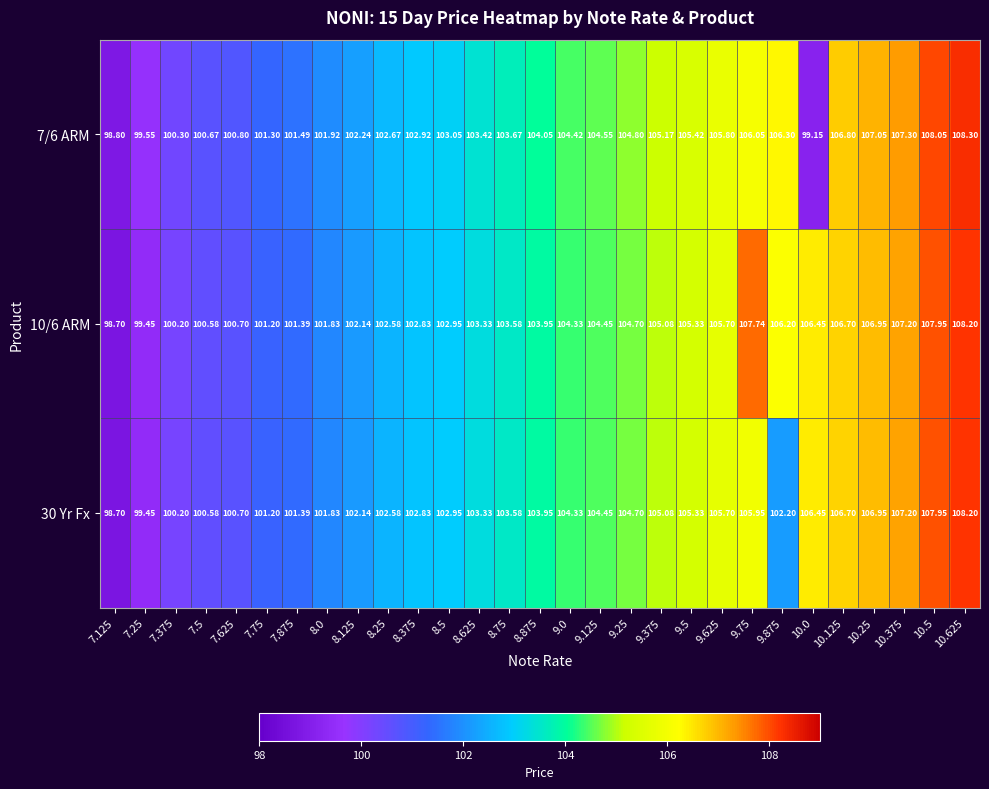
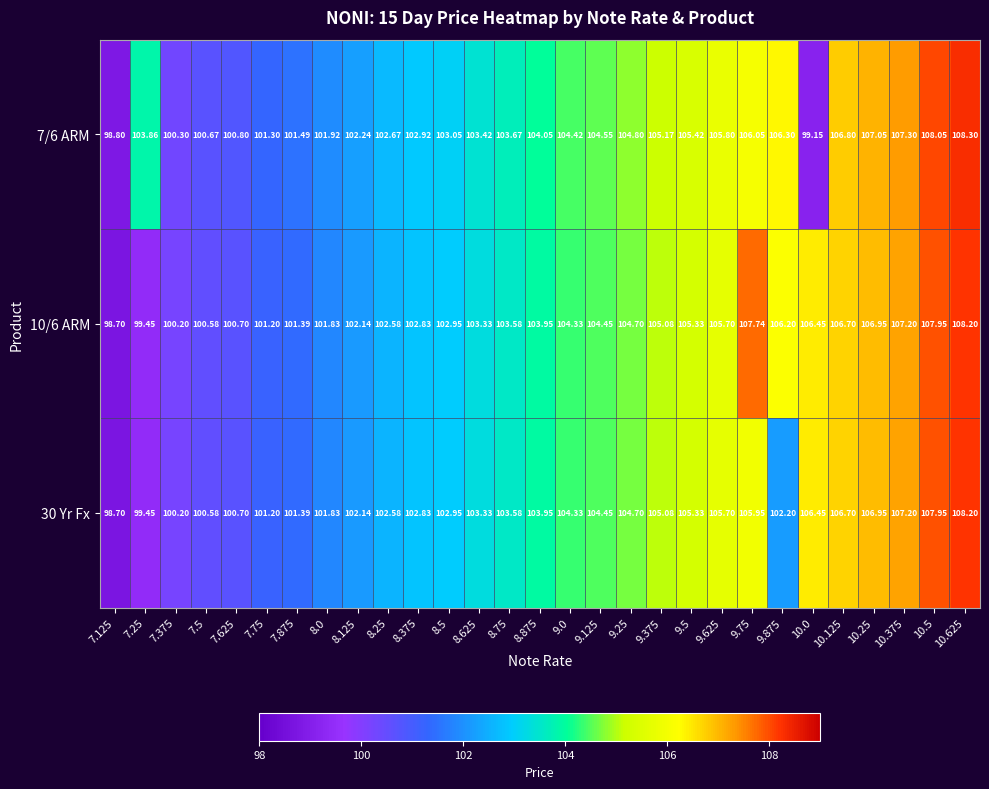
7/6 ARM, 7.25: 99.55 -> 103.86
